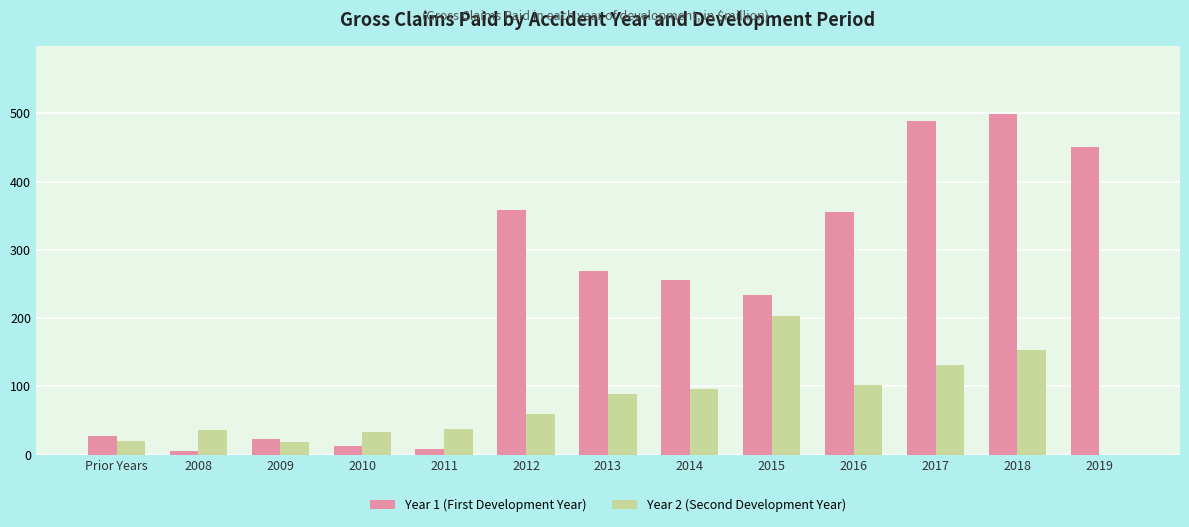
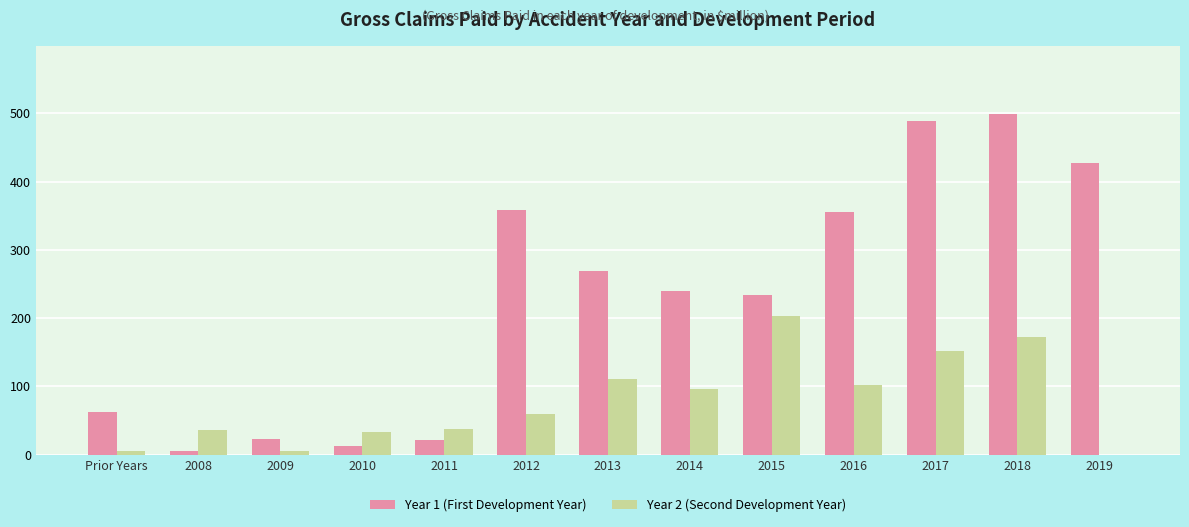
Year 1 (First Development Year), Prior Years: 30 -> 60
Year 2 (Second Development Year), Prior Years: 20 -> 10
Year 2 (Second Development Year), 2009: 20 -> 10
Year 1 (First Development Year), 2011: 10 -> 20
Year 2 (Second Development Year), 2013: 90 -> 110
Year 1 (First Development Year), 2014: 260 -> 240
Year 2 (Second Development Year), 2017: 130 -> 150
Year 2 (Second Development Year), 2018: 150 -> 170
Year 1 (First Development Year), 2019: 450 -> 430
